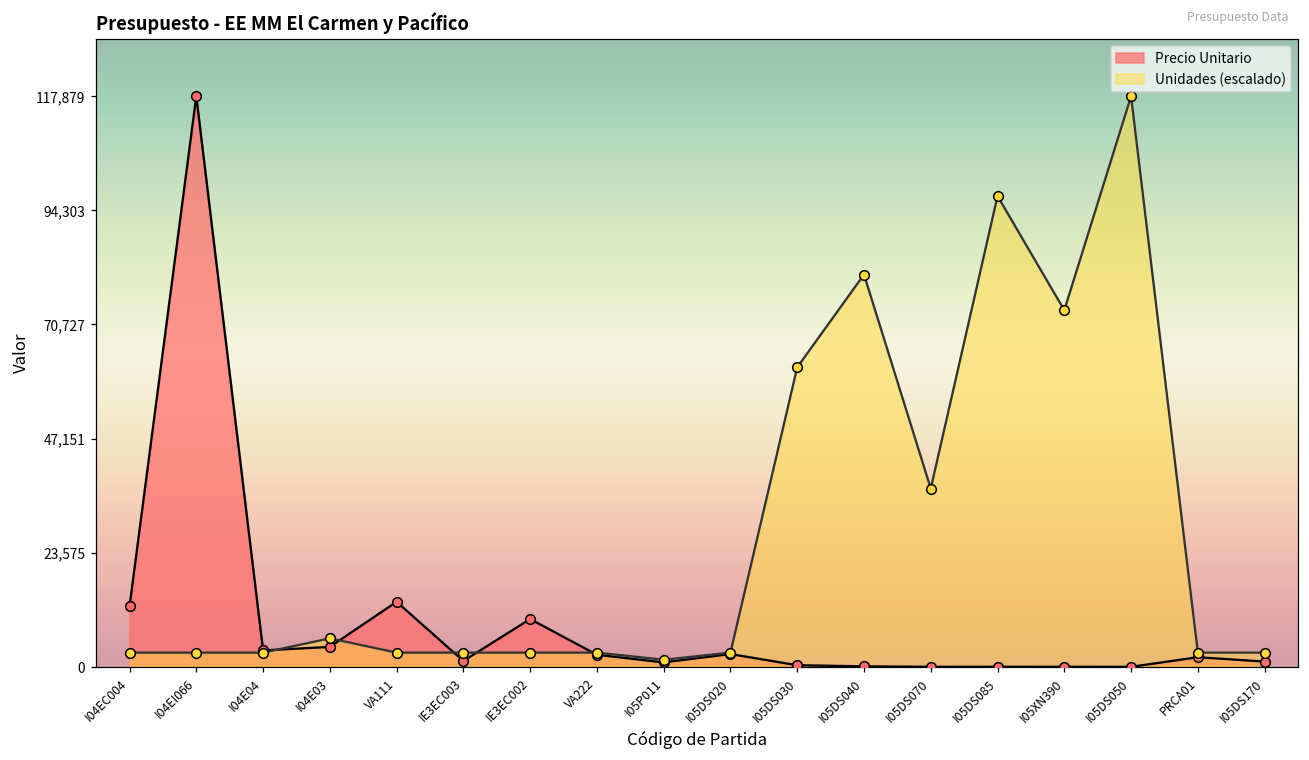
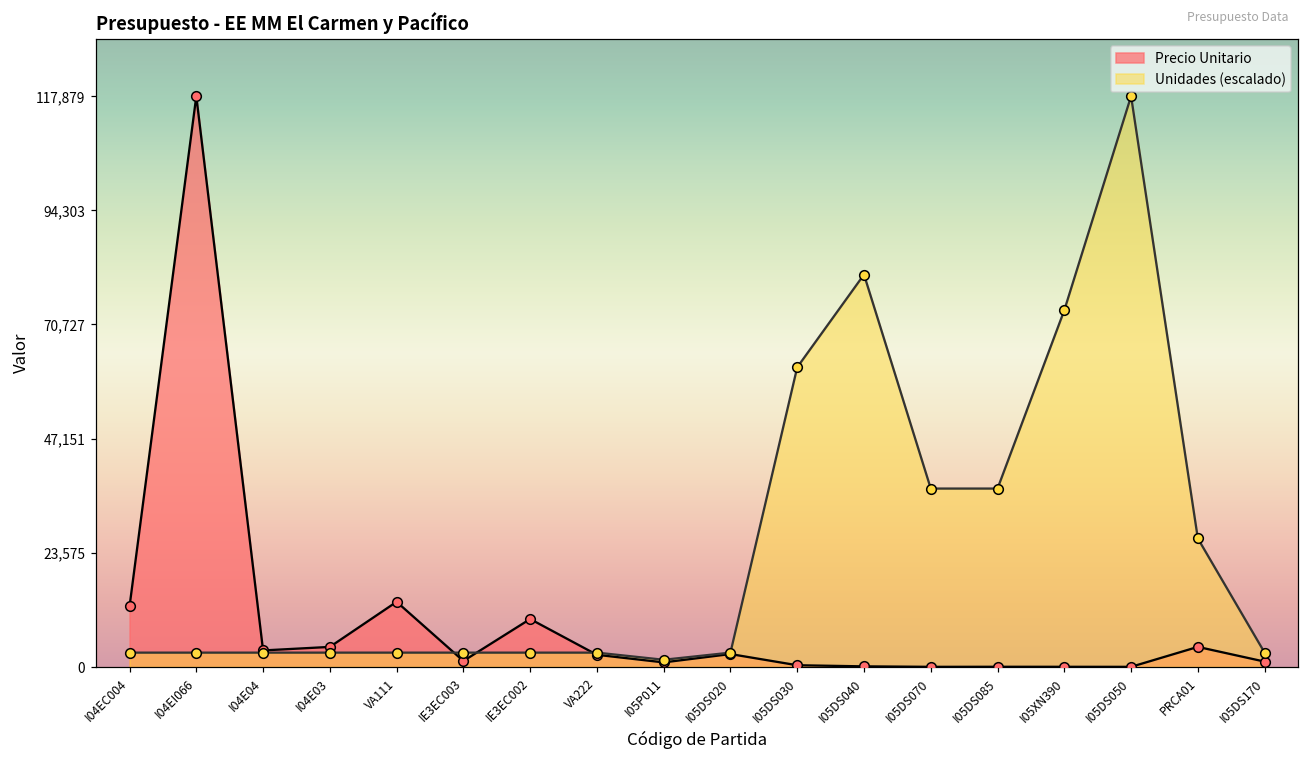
Unidades (escalado), I04E03: 6,000 -> 3,000
Unidades (escalado), I05DS085: 97,000 -> 37,000
Precio Unitario, PRCA01: 2,000 -> 4,000
Unidades (escalado), PRCA01: 3,000 -> 27,000
